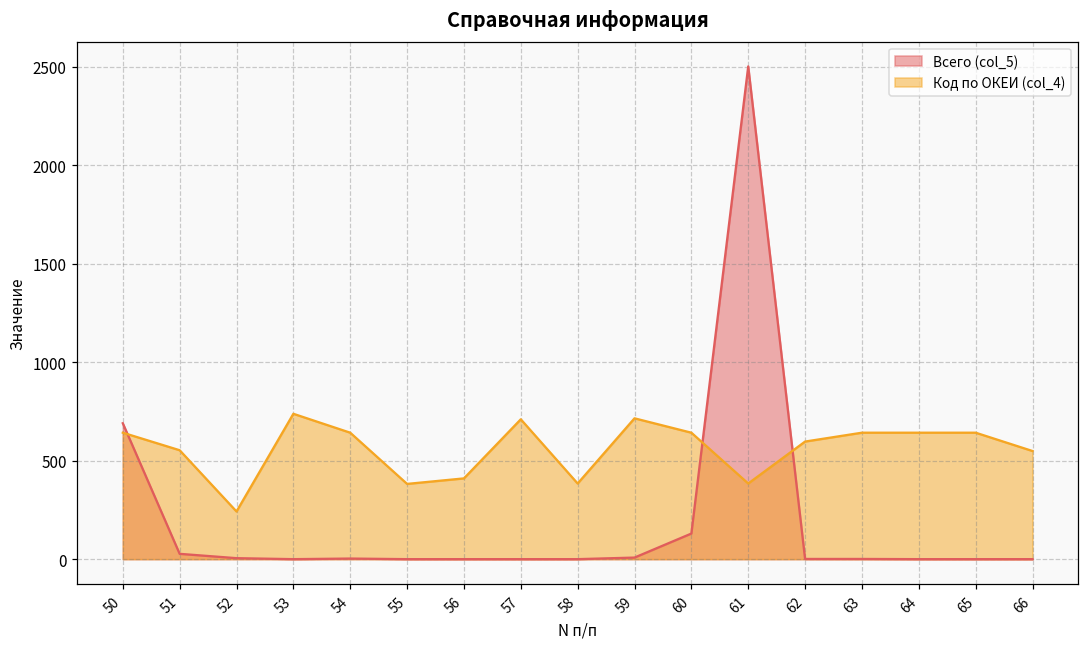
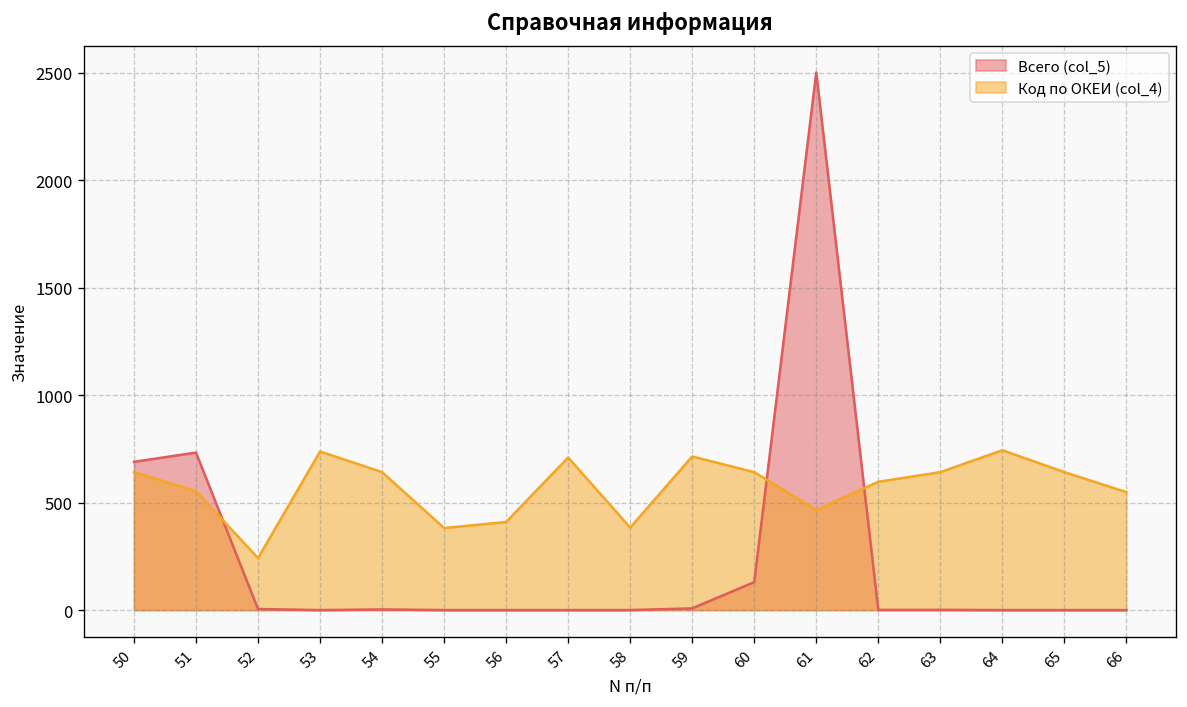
Всего (col_5), 51: 30 -> 730
Код по ОКЕИ (col_4), 61: 380 -> 470
Код по ОКЕИ (col_4), 64: 640 -> 740
